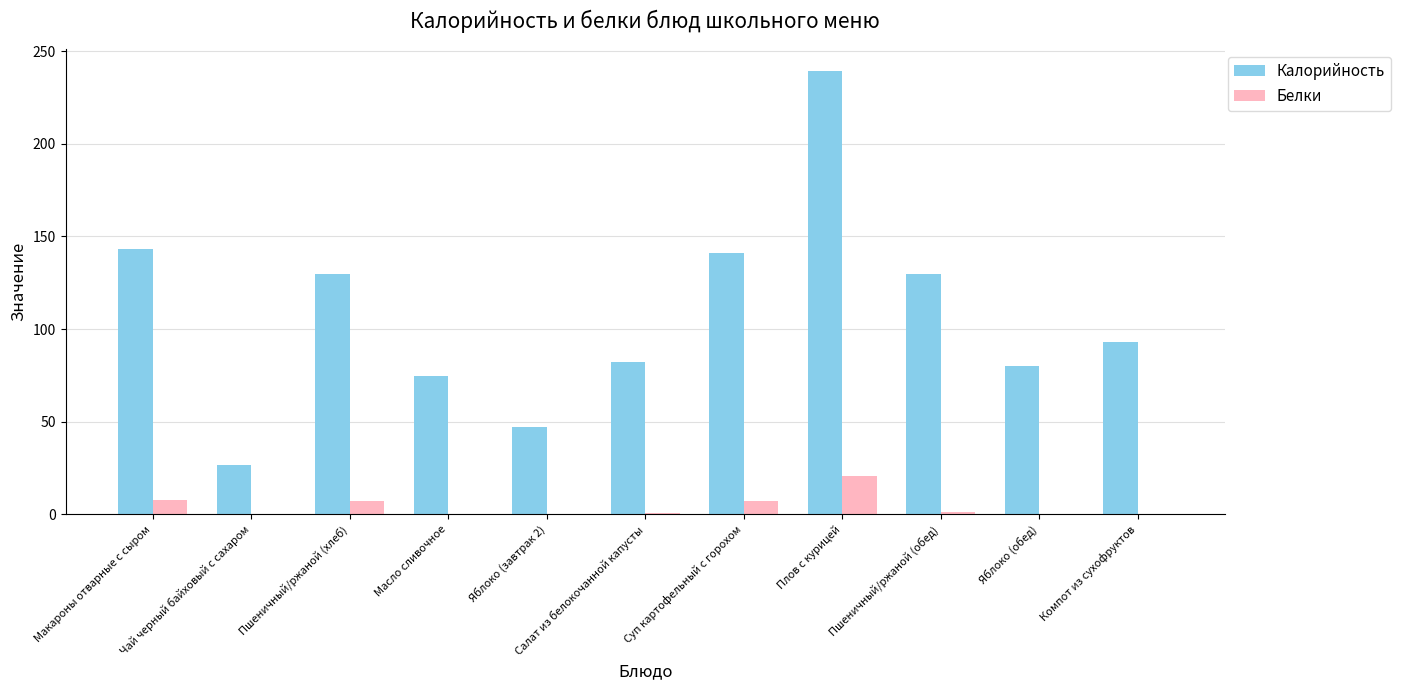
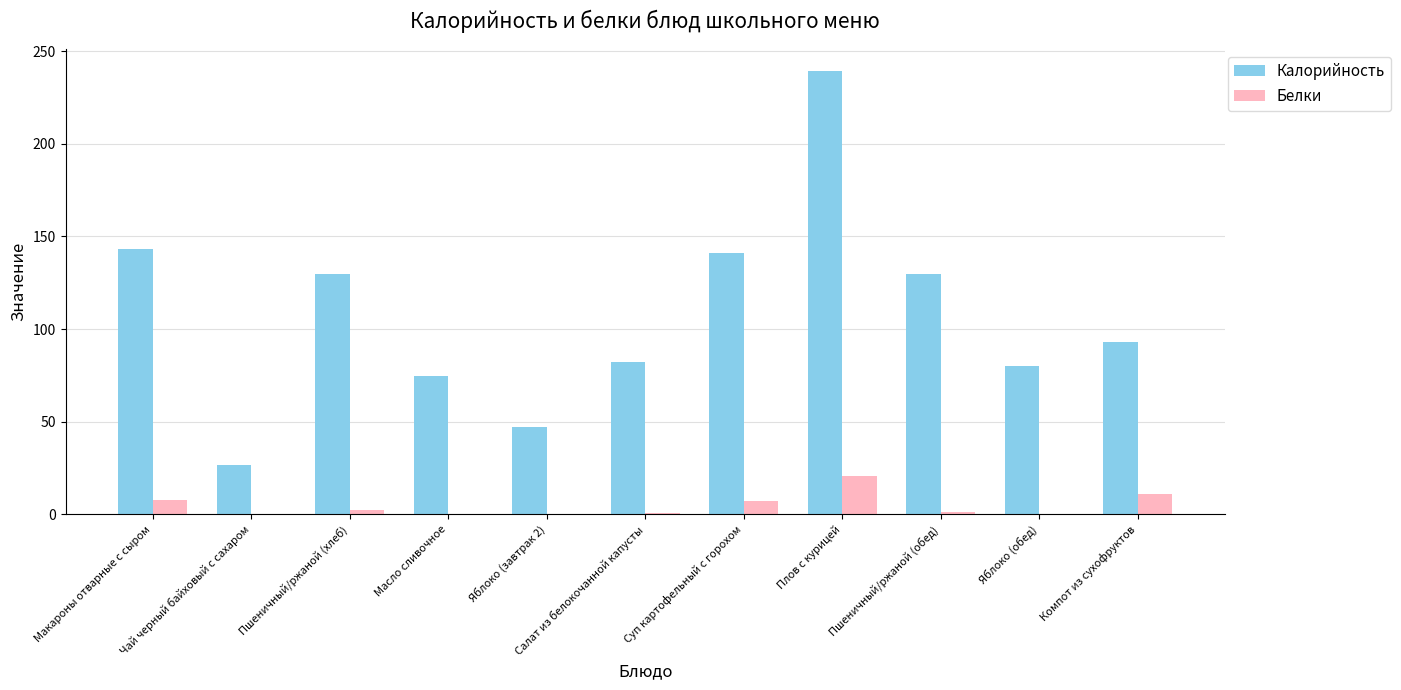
Белки, Пшеничный/ржаной (хлеб): 7 -> 3
Белки, Компот из сухофруктов: 0 -> 11
